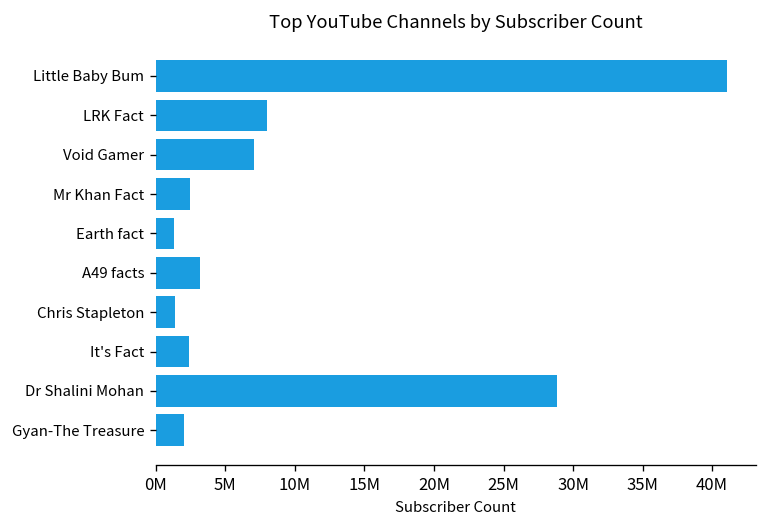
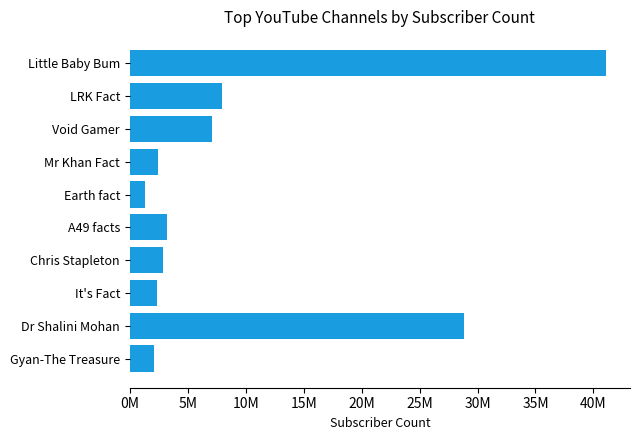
Chris Stapleton: 1400000 -> 2900000
